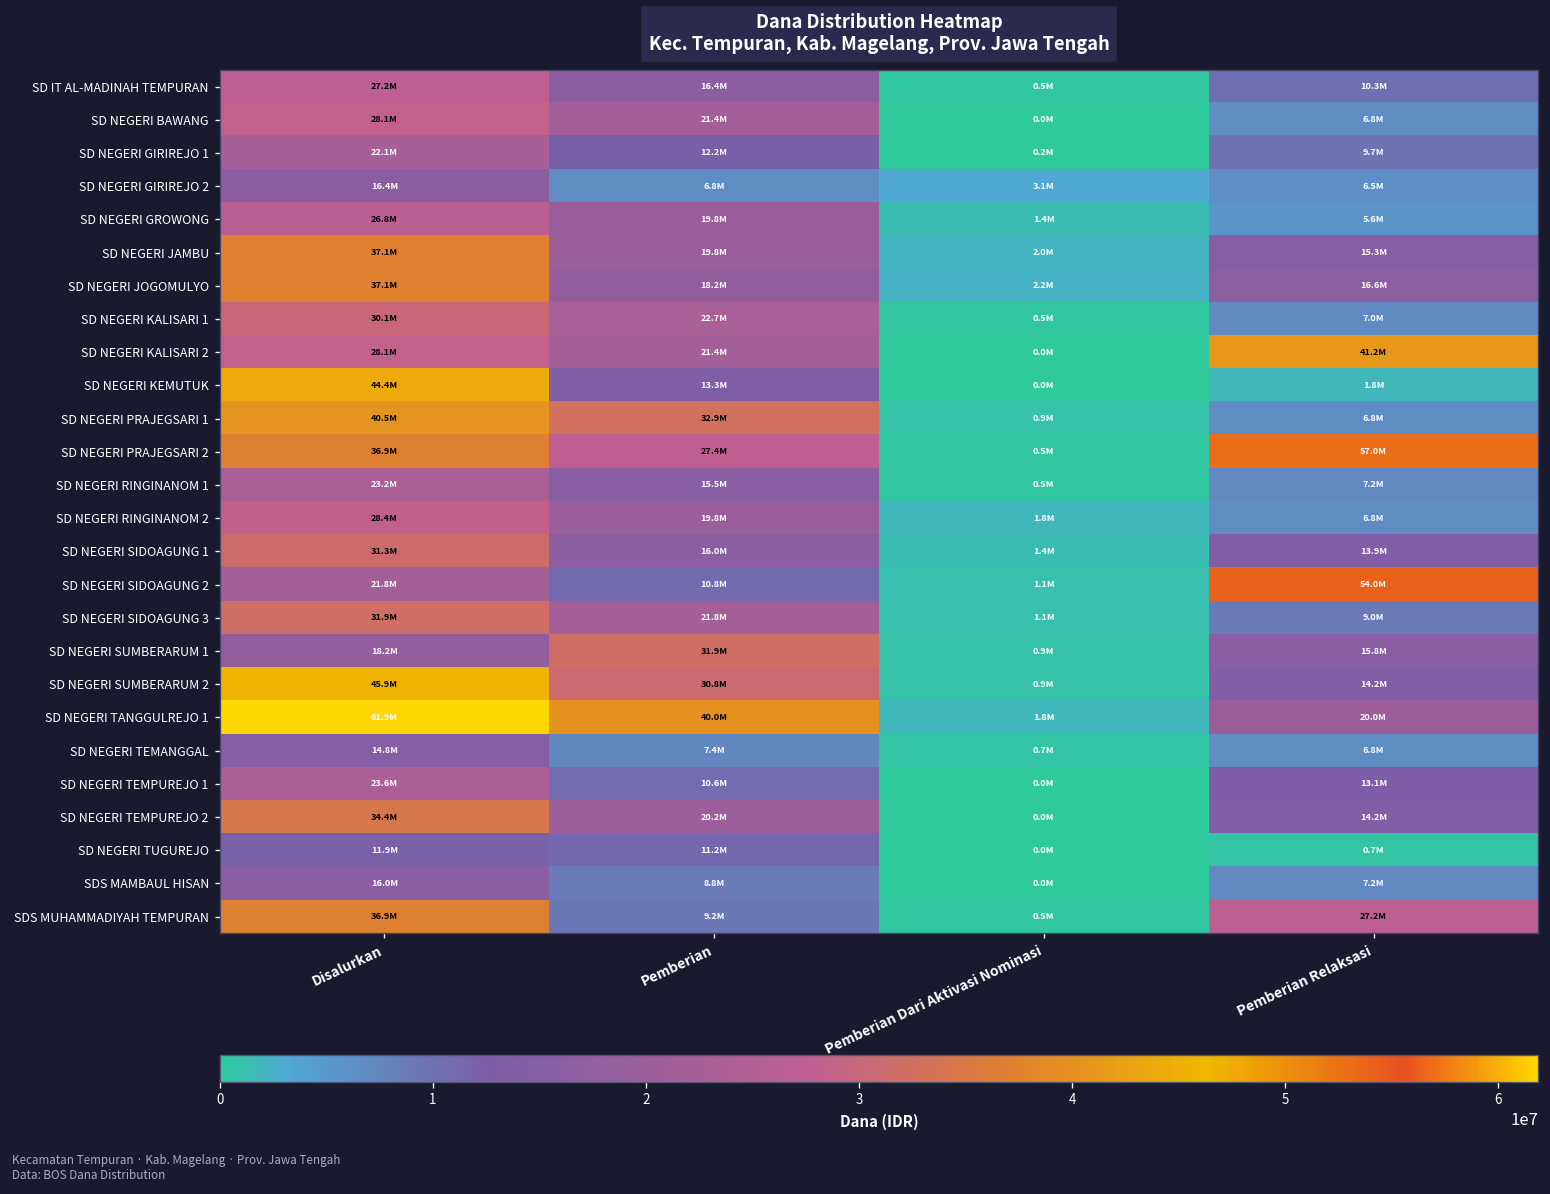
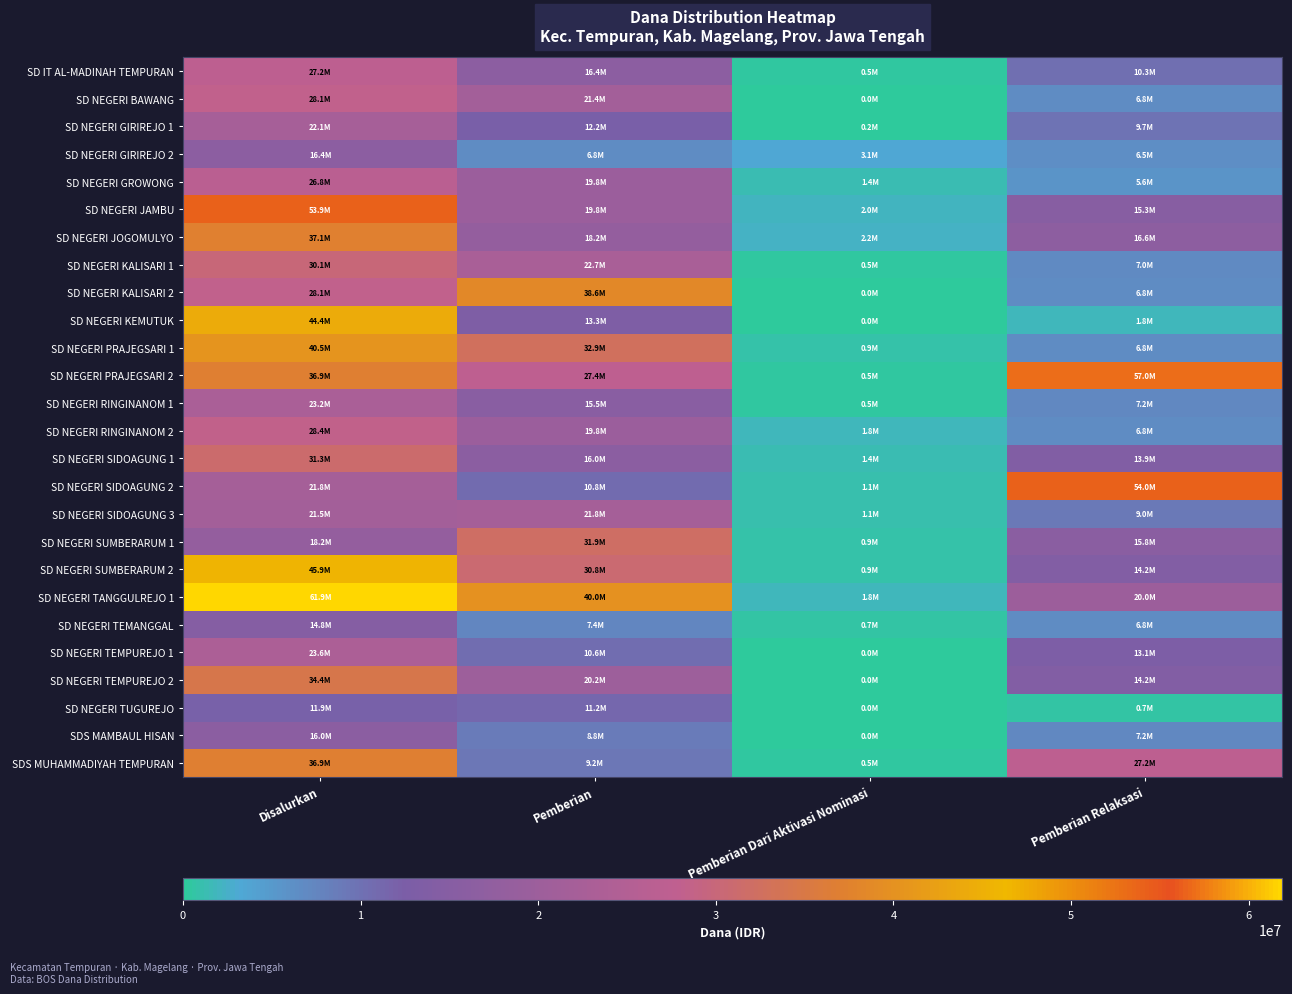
SD NEGERI JAMBU, Disalurkan: 37.1M -> 53.9M
SD NEGERI KALISARI 2, Pemberian: 21.4M -> 38.6M
SD NEGERI KALISARI 2, Pemberian Relaksasi: 41.2M -> 6.8M
SD NEGERI SIDOAGUNG 3, Disalurkan: 31.9M -> 21.5M
